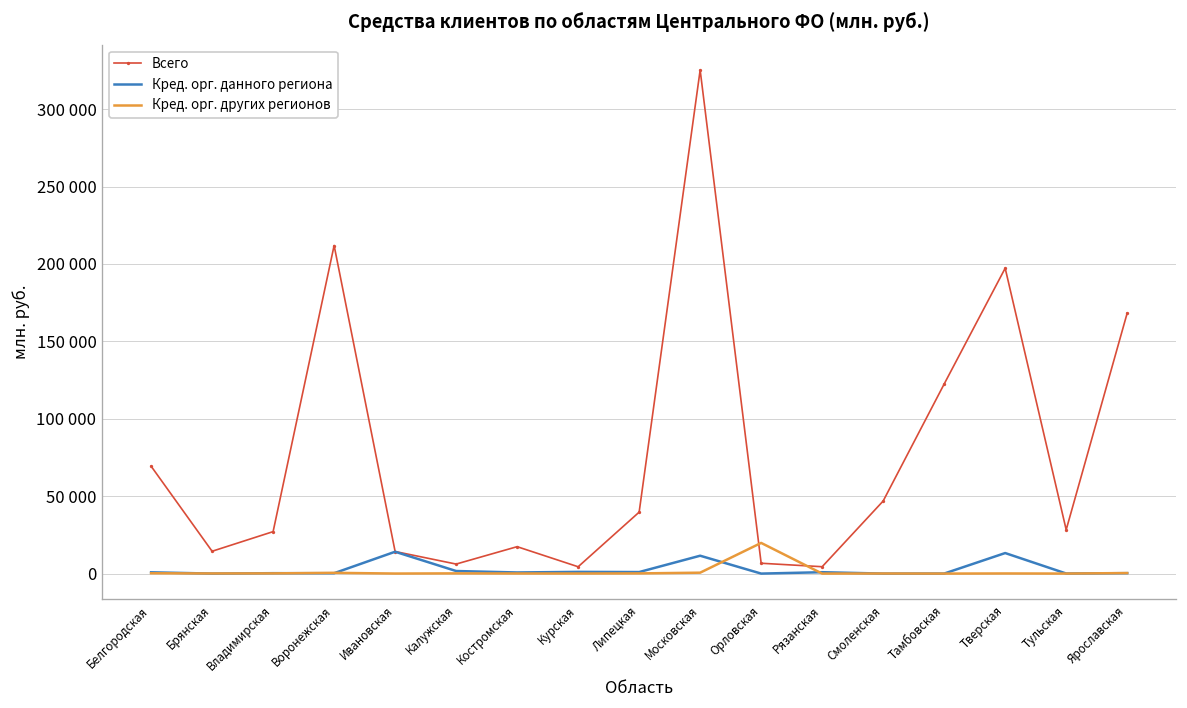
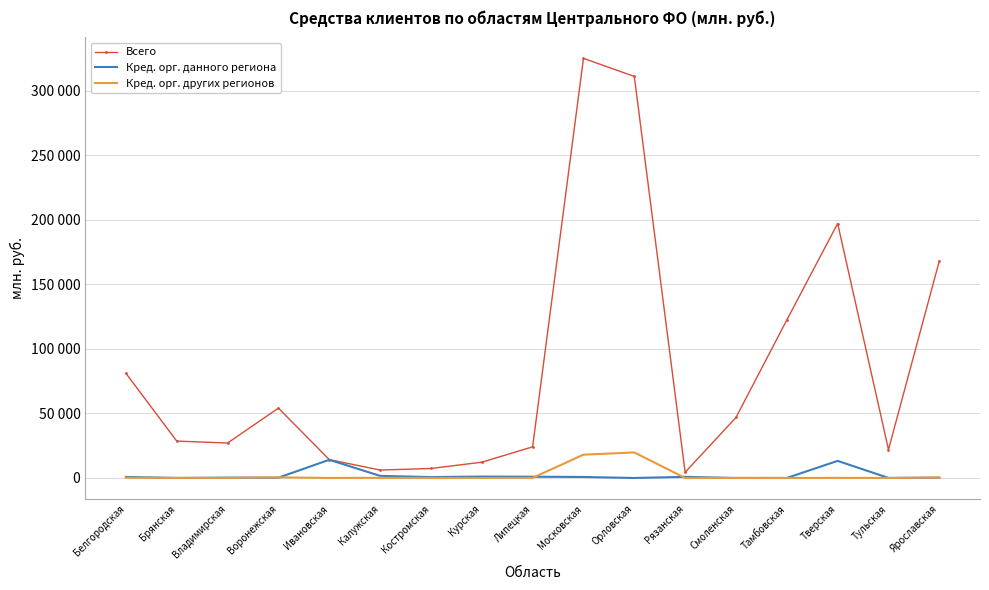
Всего, Белгородская: 69000 -> 81000
Всего, Брянская: 14000 -> 29000
Всего, Воронежская: 212000 -> 54000
Всего, Костромская: 17000 -> 7000
Всего, Курская: 4000 -> 12000
Всего, Липецкая: 40000 -> 24000
Кред. орг. данного региона, Московская: 12000 -> 1000
Кред. орг. других регионов, Московская: 1000 -> 18000
Всего, Орловская: 7000 -> 311000
Всего, Тульская: 28000 -> 22000
